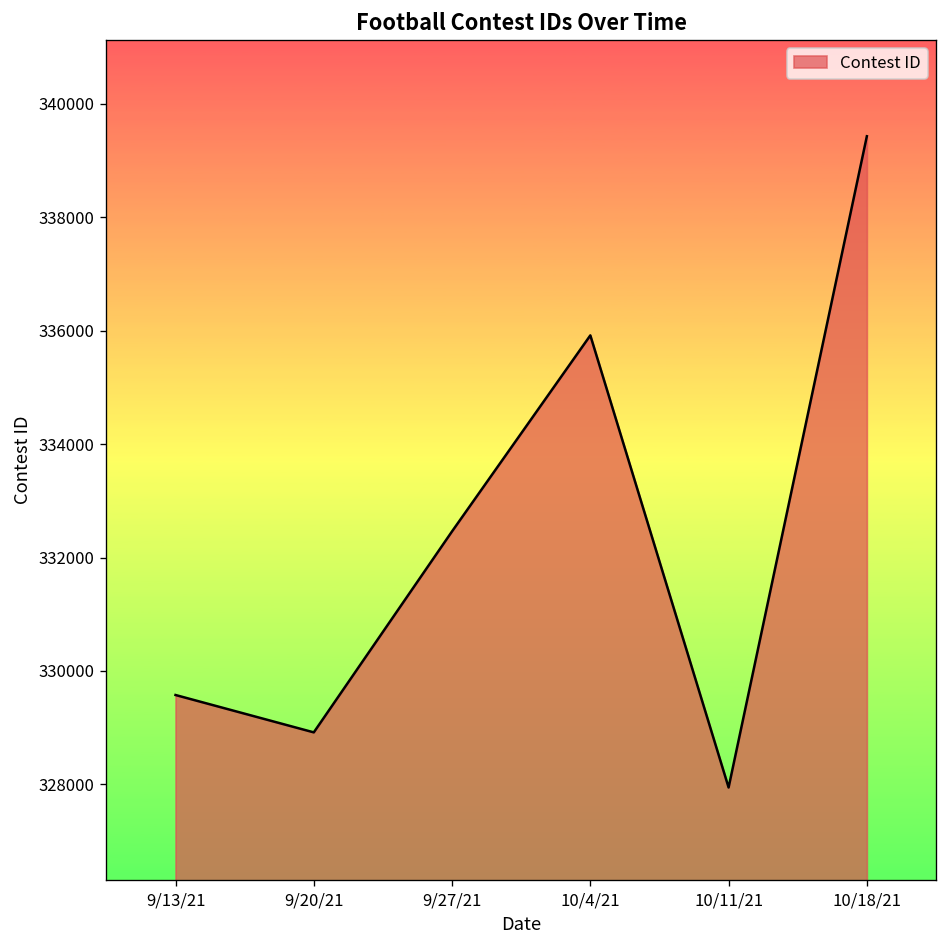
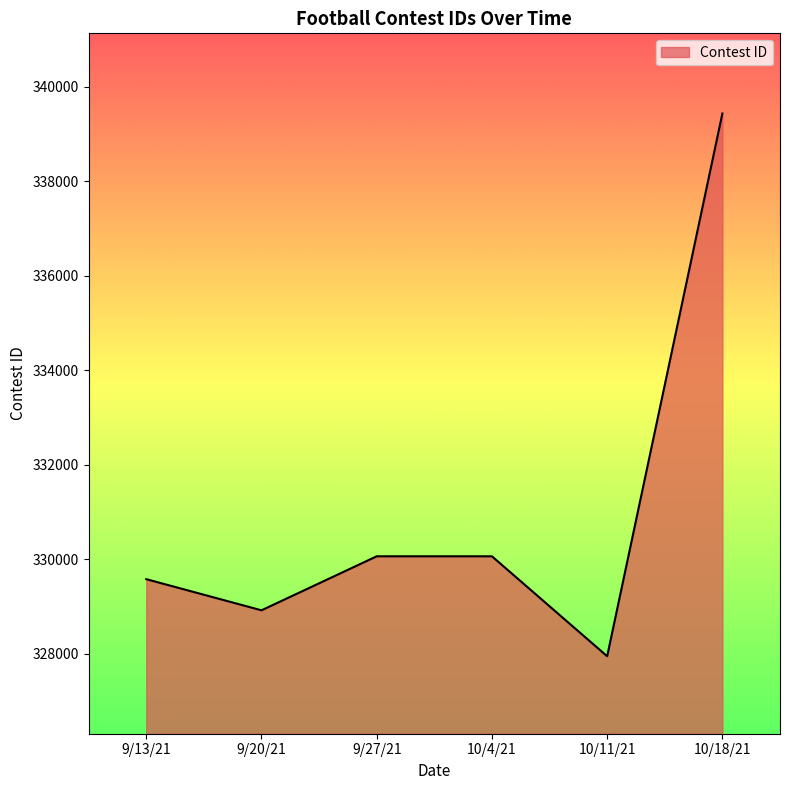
9/27/21: 332500 -> 330100
10/4/21: 335900 -> 330100
